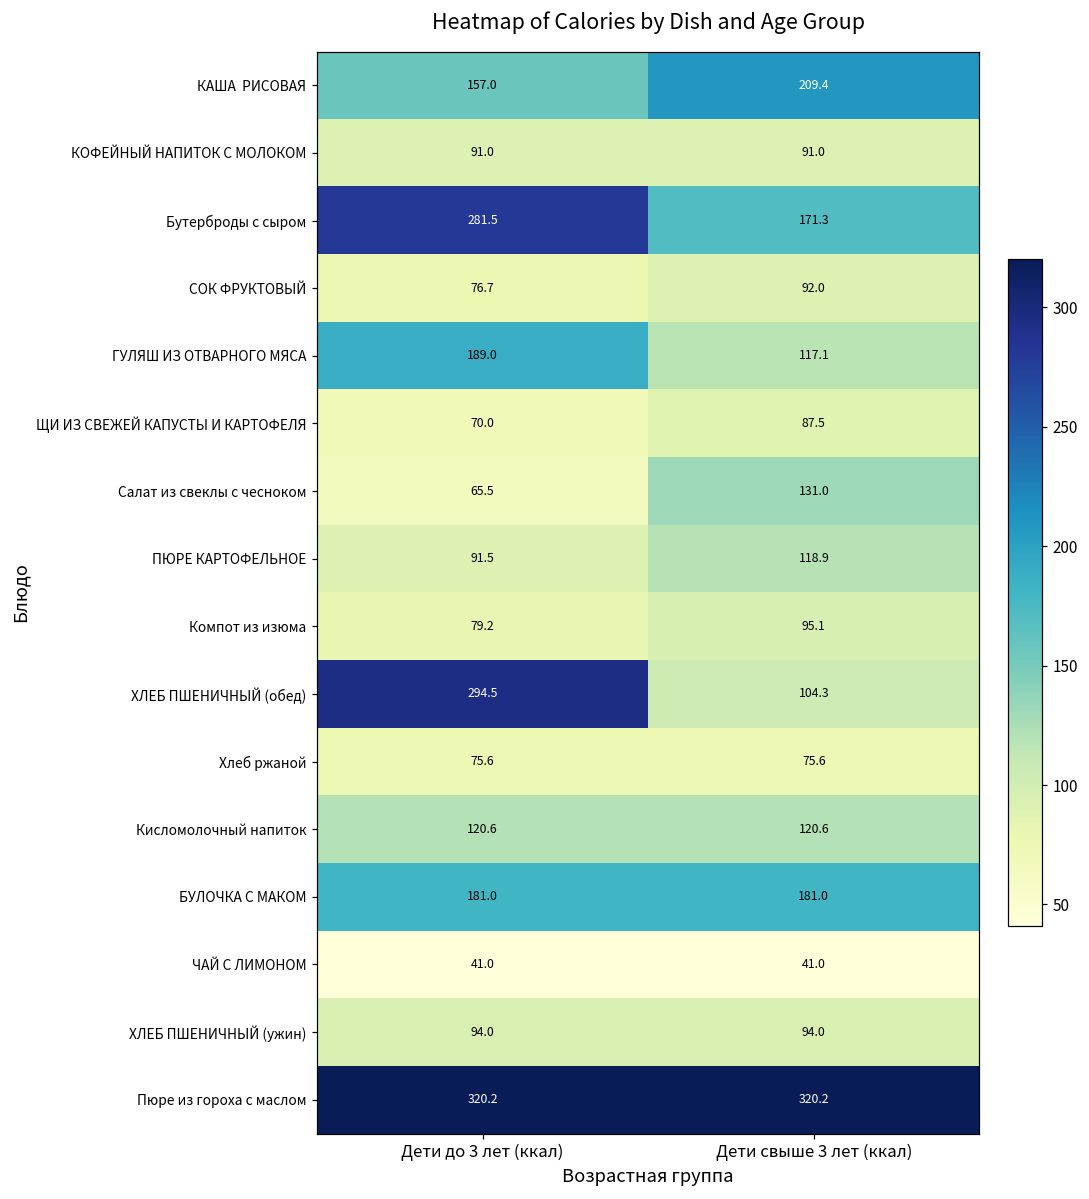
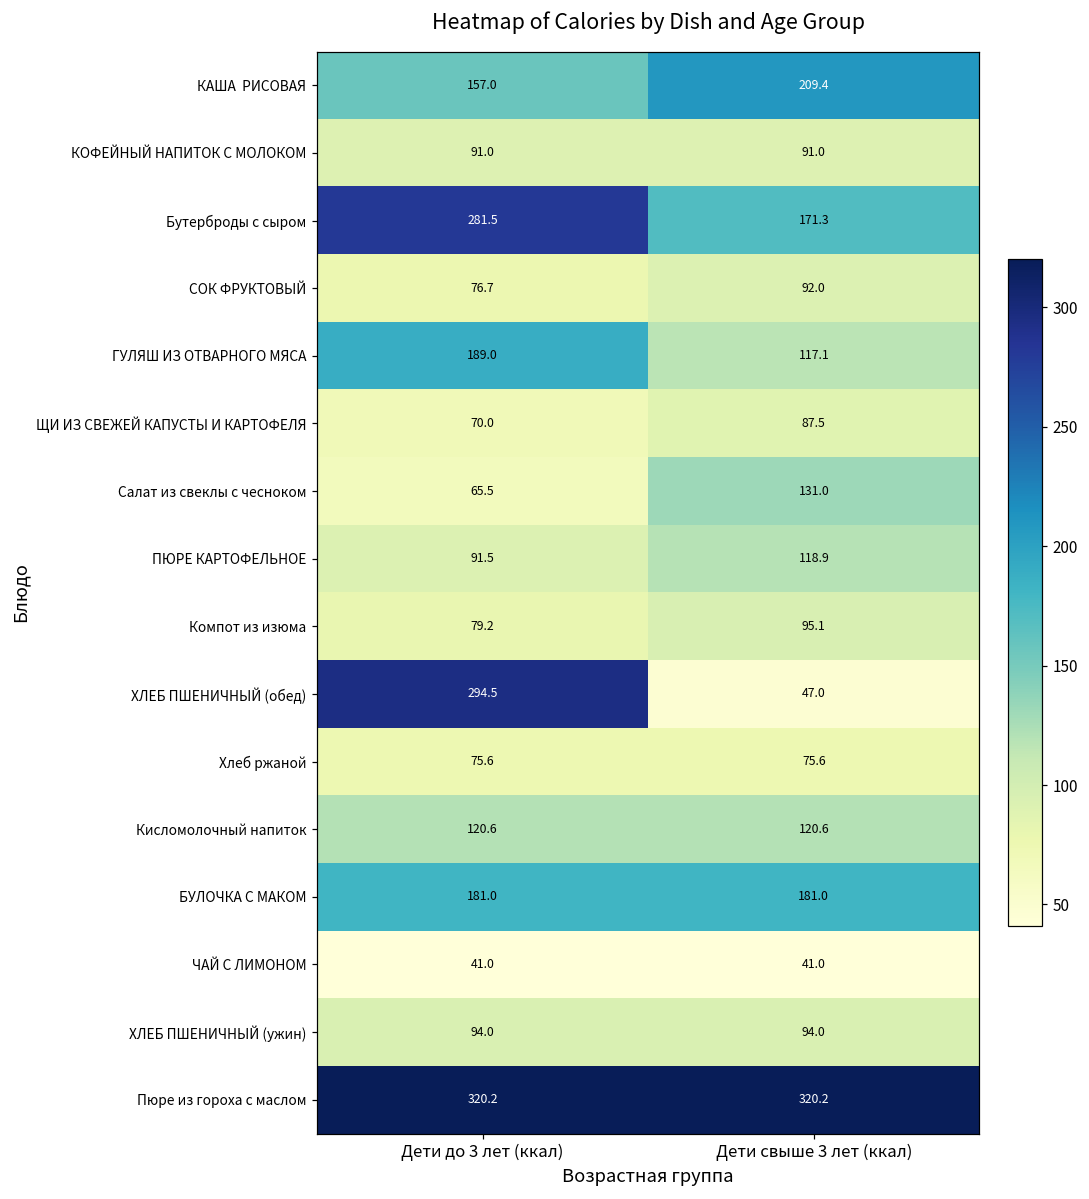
ХЛЕБ ПШЕНИЧНЫЙ (обед), Дети свыше 3 лет (ккал): 104.3 -> 47.0
